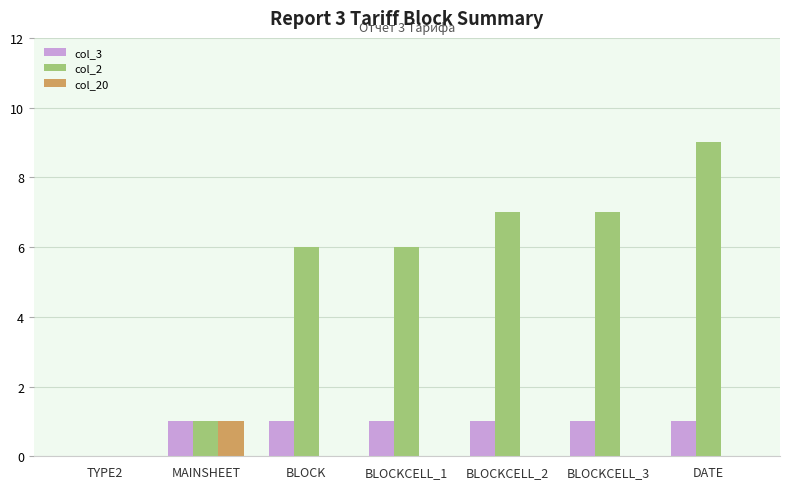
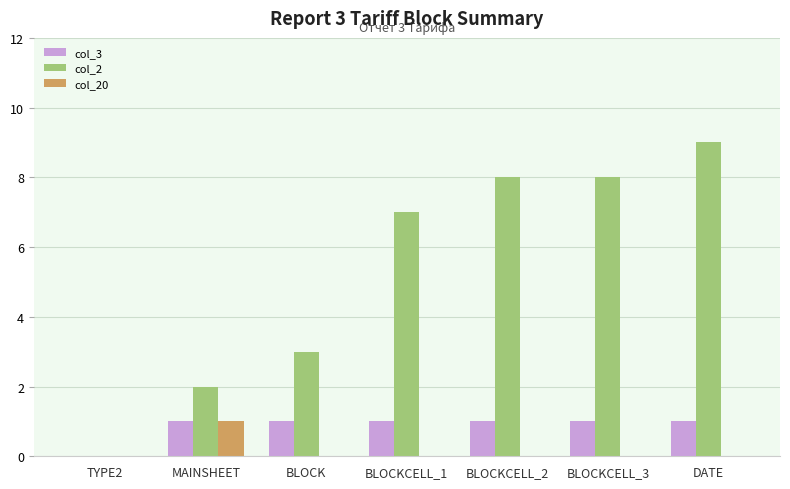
col_2, MAINSHEET: 1 -> 2
col_2, BLOCK: 6 -> 3
col_2, BLOCKCELL_1: 6 -> 7
col_2, BLOCKCELL_2: 7 -> 8
col_2, BLOCKCELL_3: 7 -> 8
